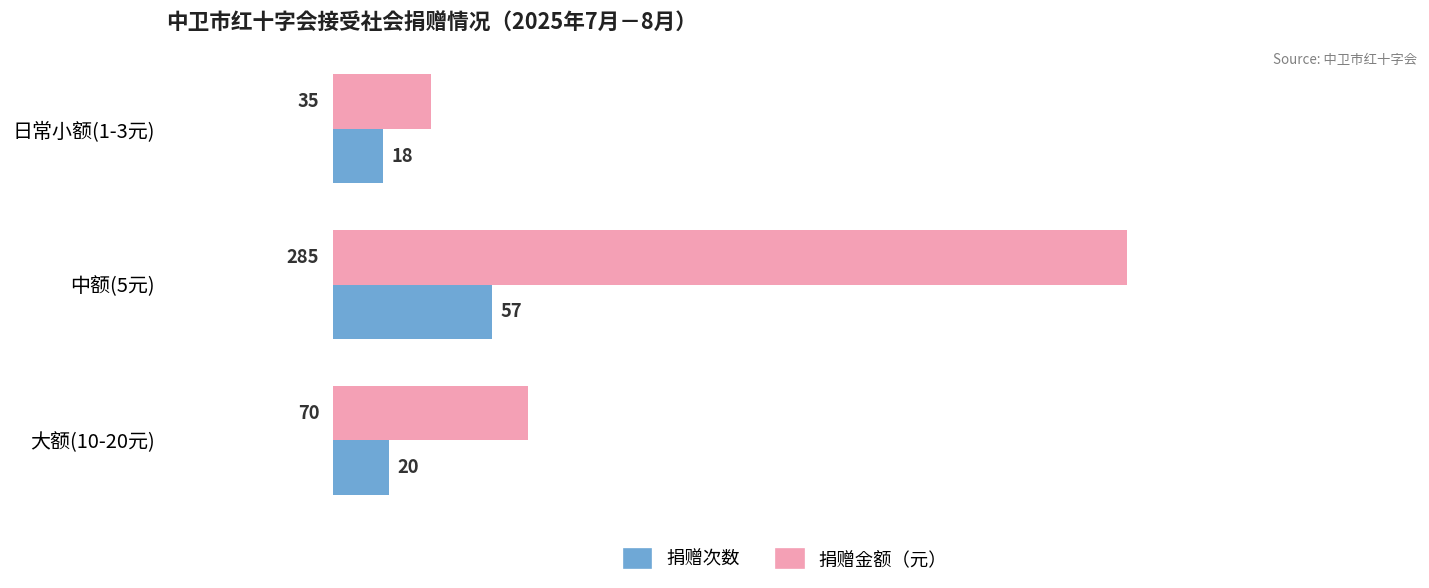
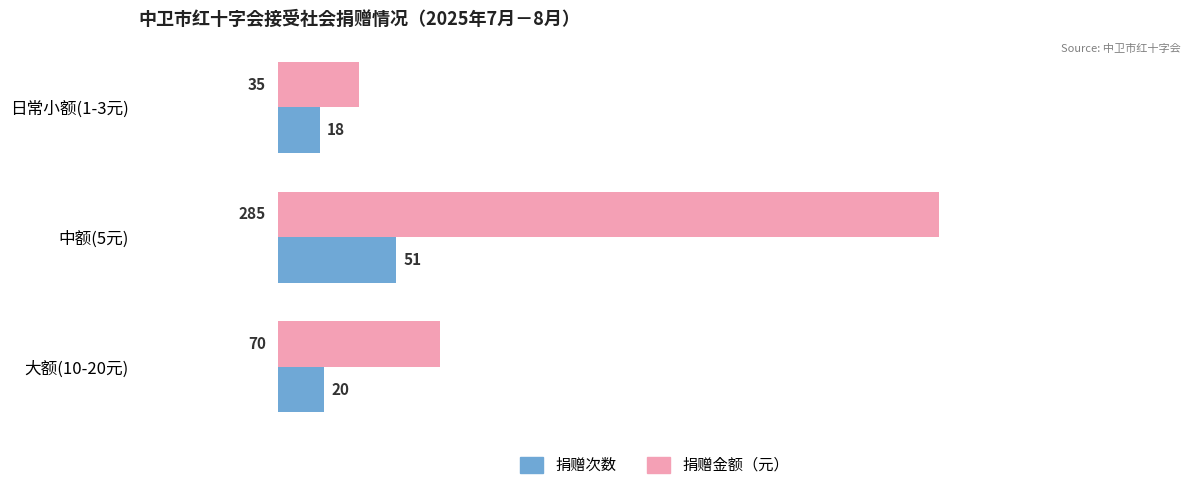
捐赠次数, 中额(5元): 57 -> 51
